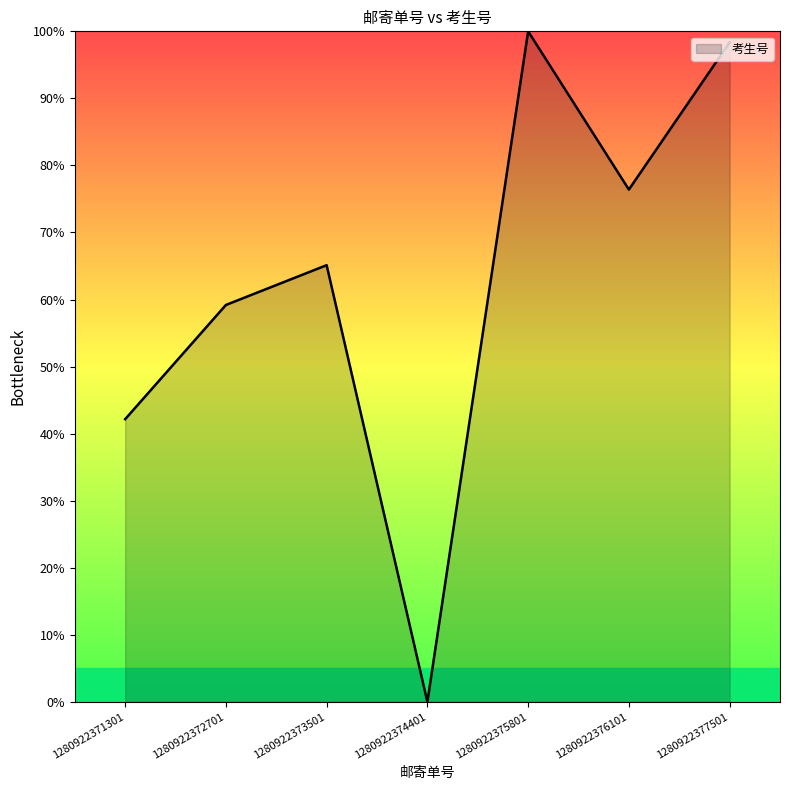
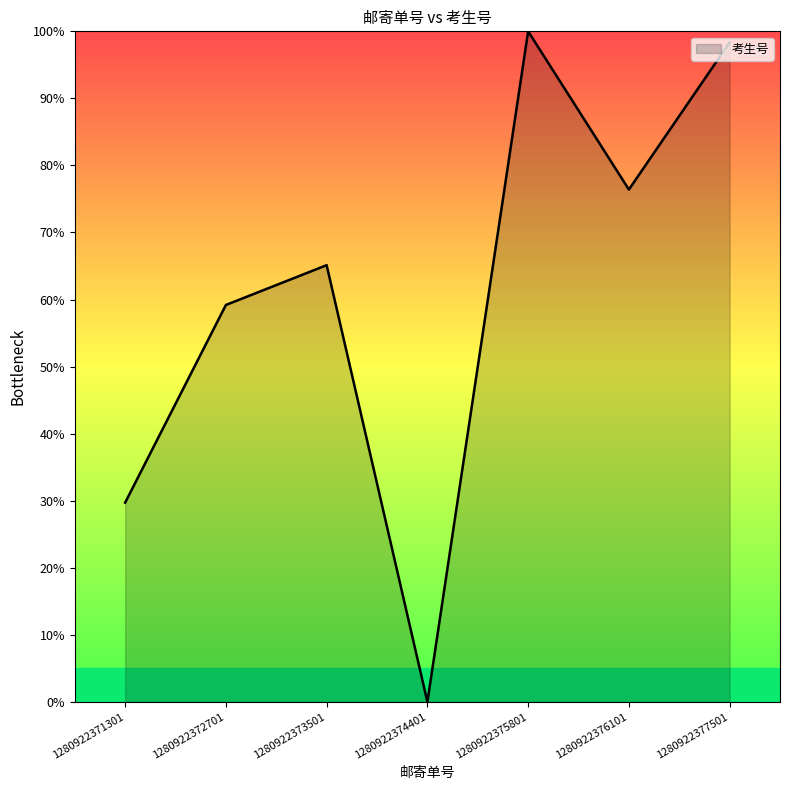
1280922371301: 42% -> 30%
